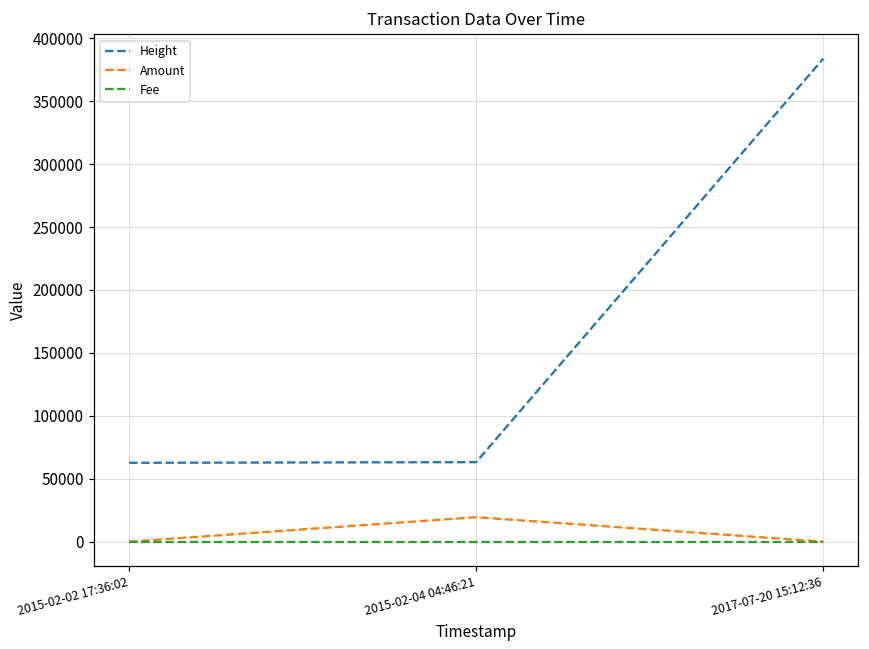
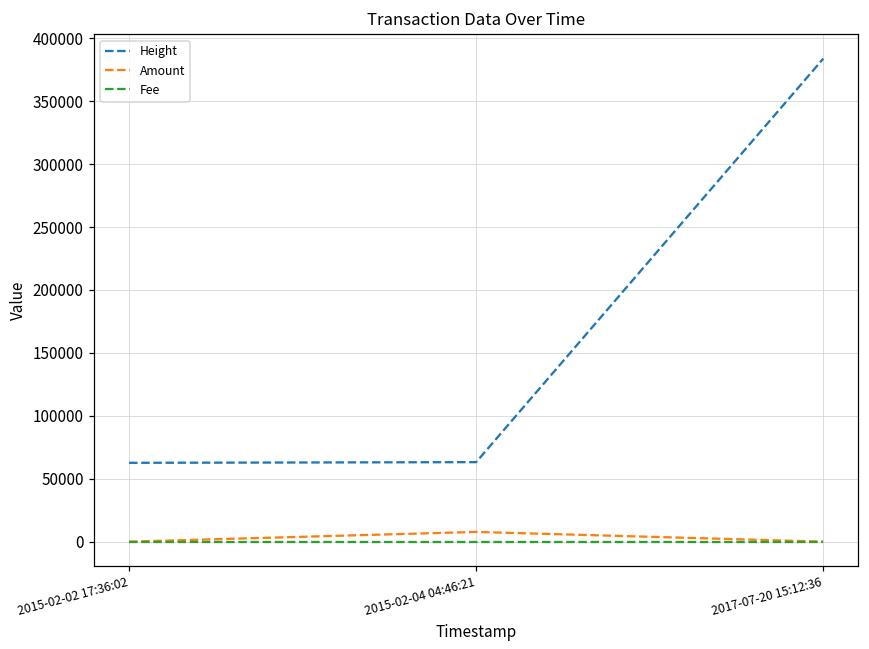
Amount, 2015-02-04 04:46:21: 19000 -> 8000
